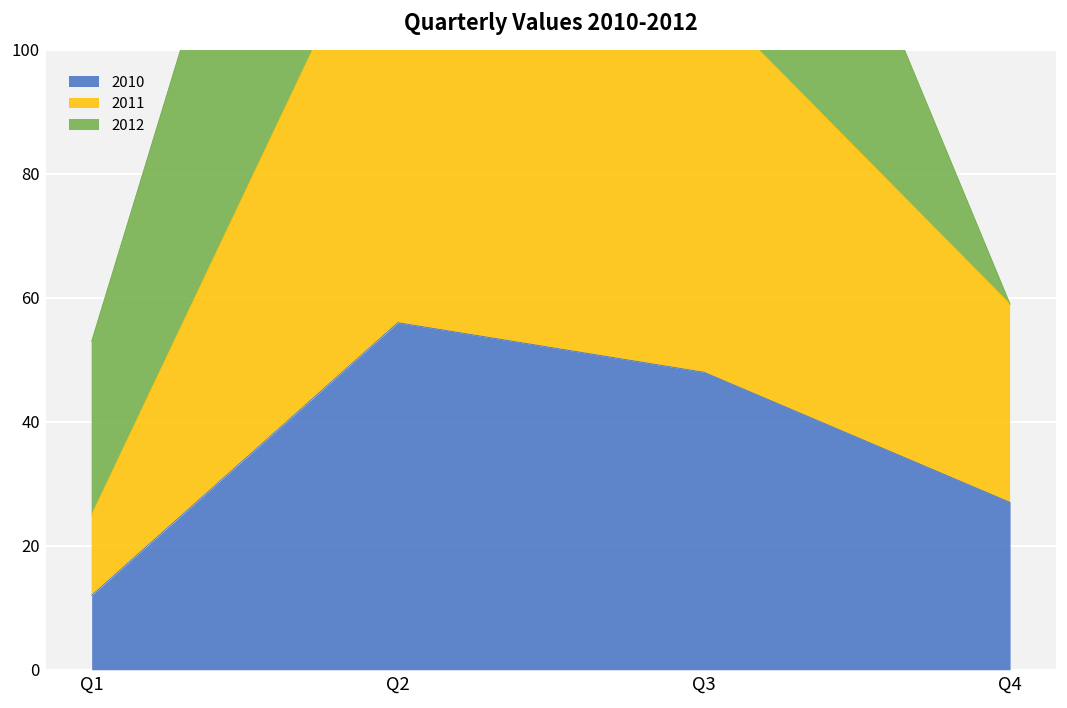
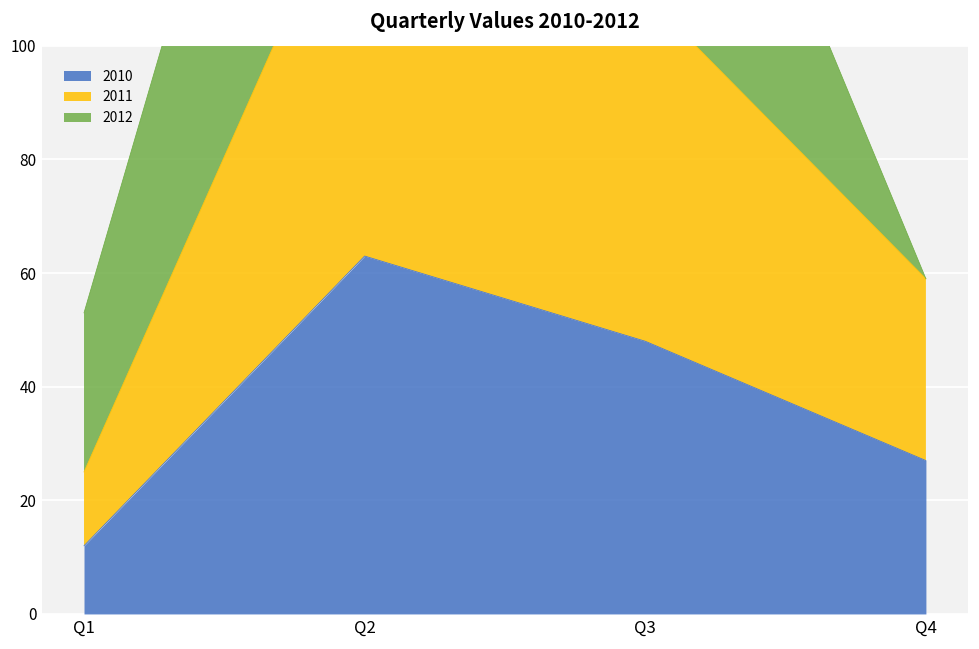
2010, Q2: 56 -> 63
